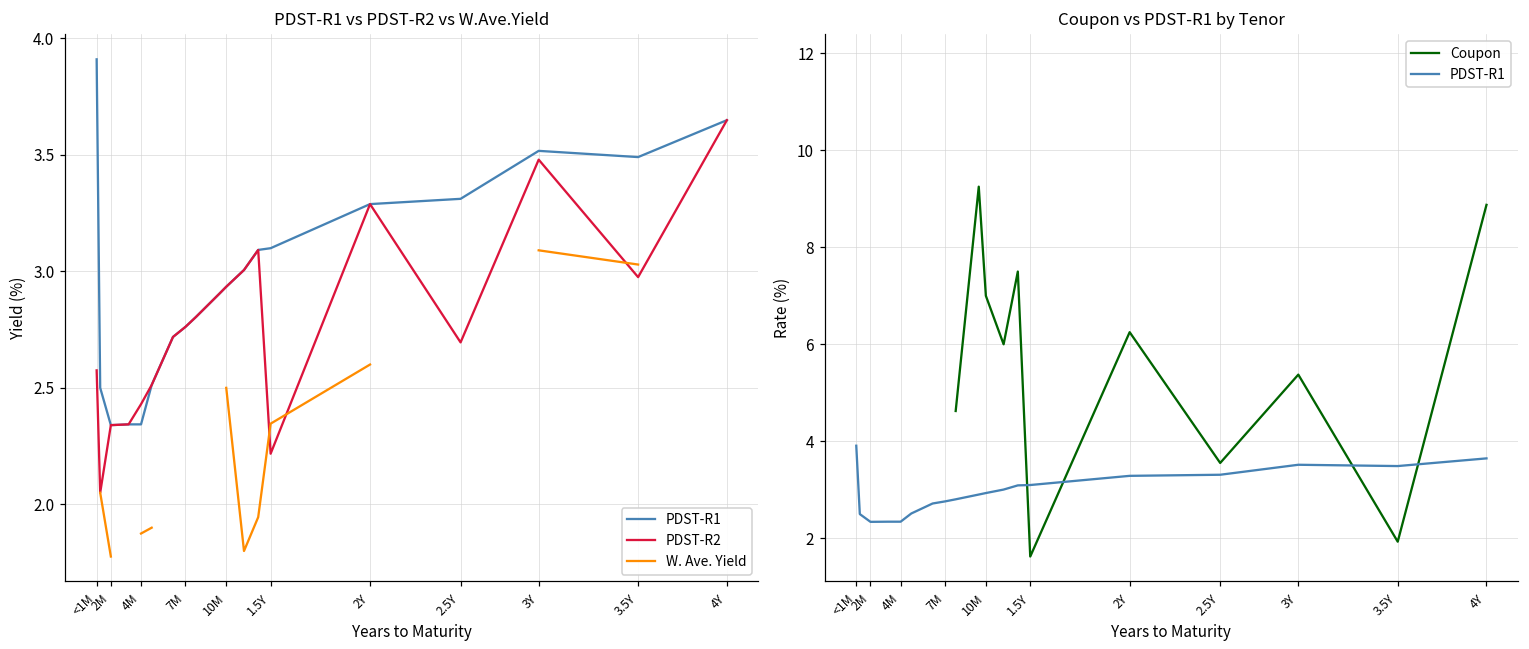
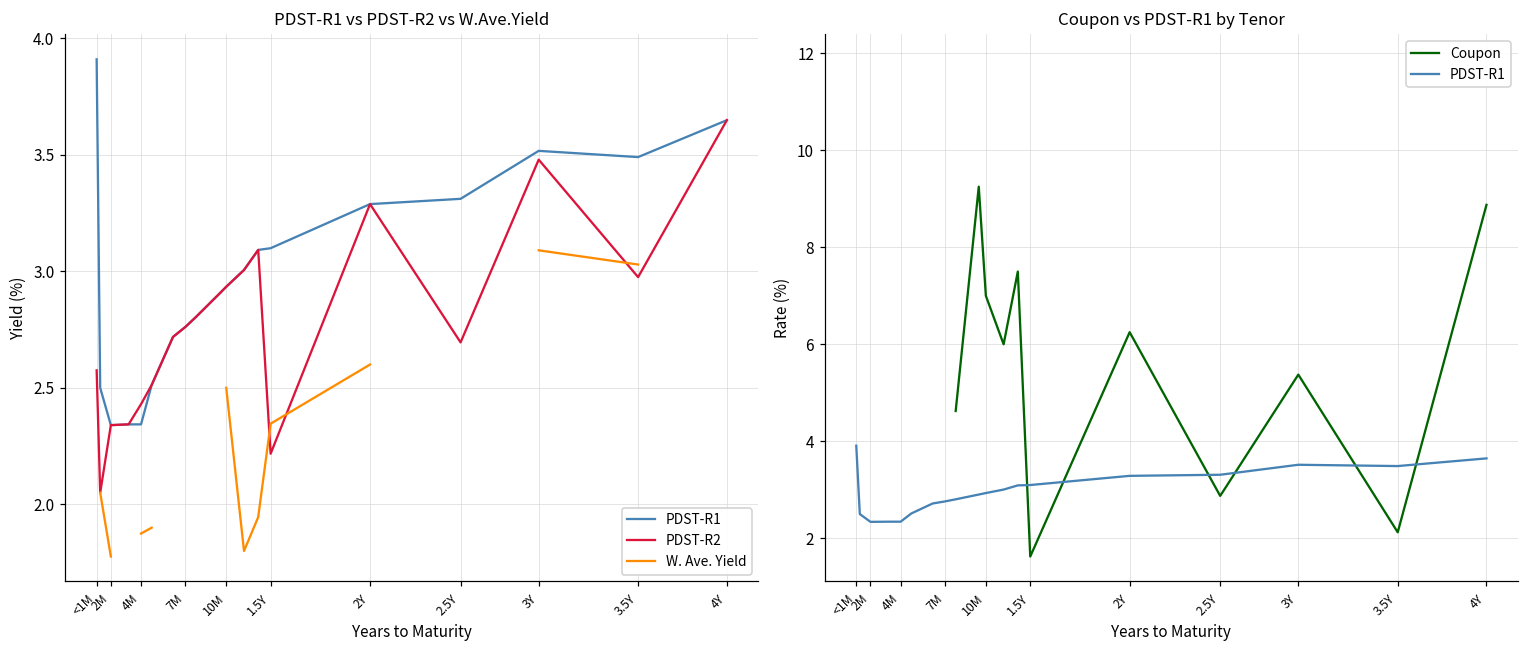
Coupon vs PDST-R1 by Tenor, Coupon, 2.5Y: 3.6 -> 2.9
Coupon vs PDST-R1 by Tenor, Coupon, 3.5Y: 1.9 -> 2.1
